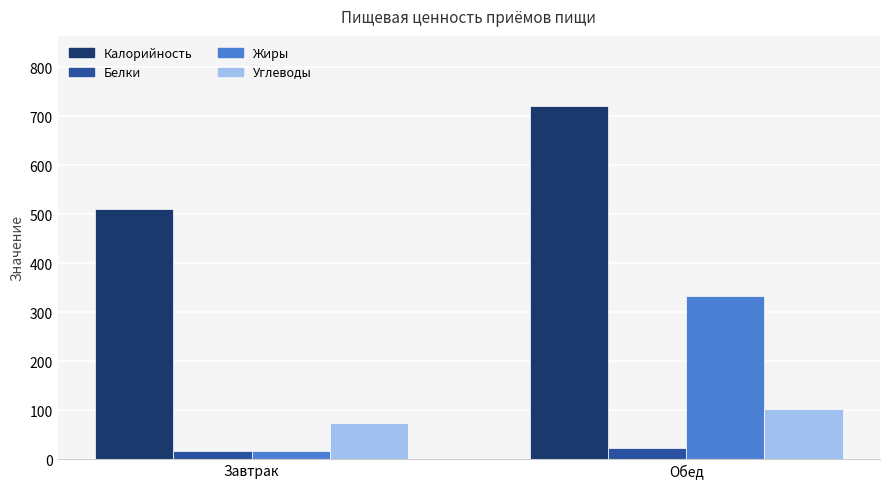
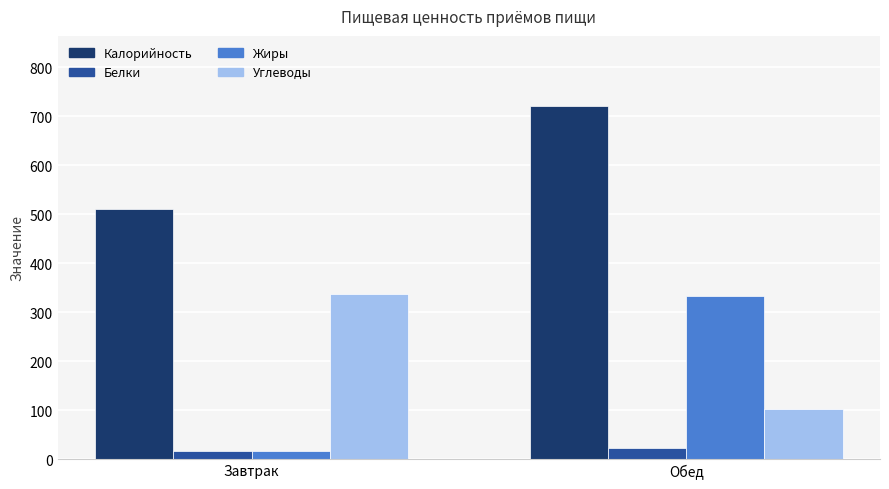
Углеводы, Завтрак: 70 -> 340
